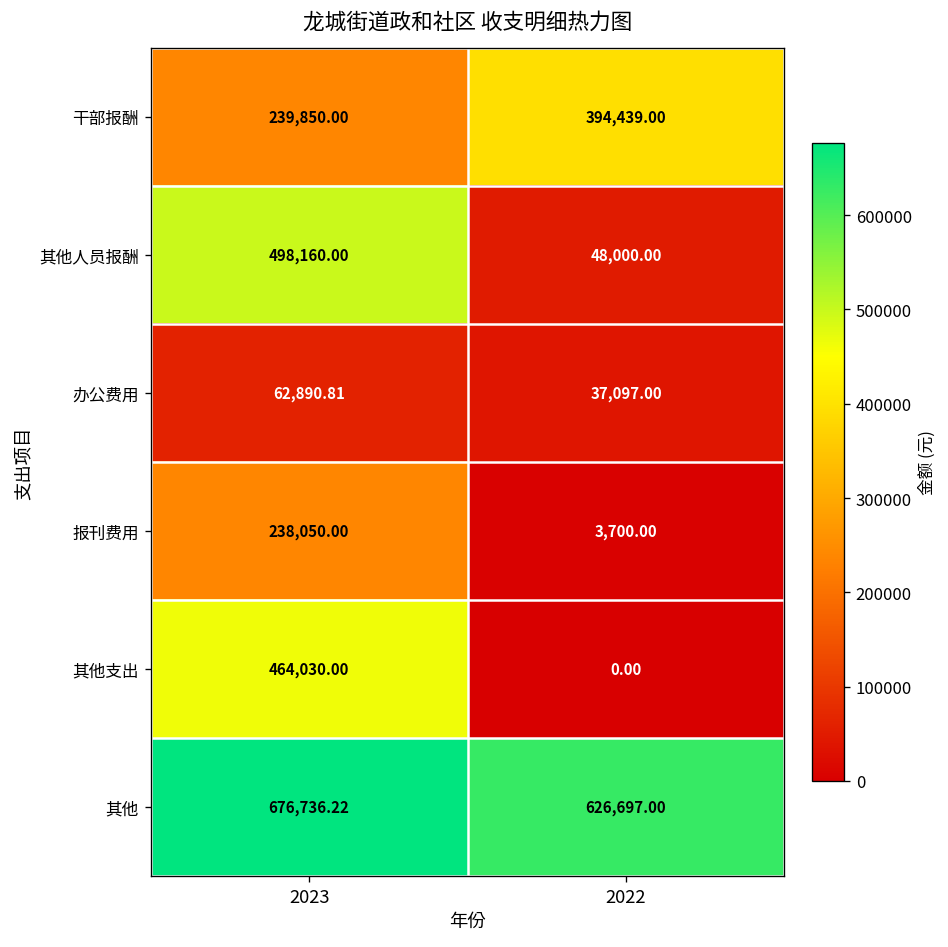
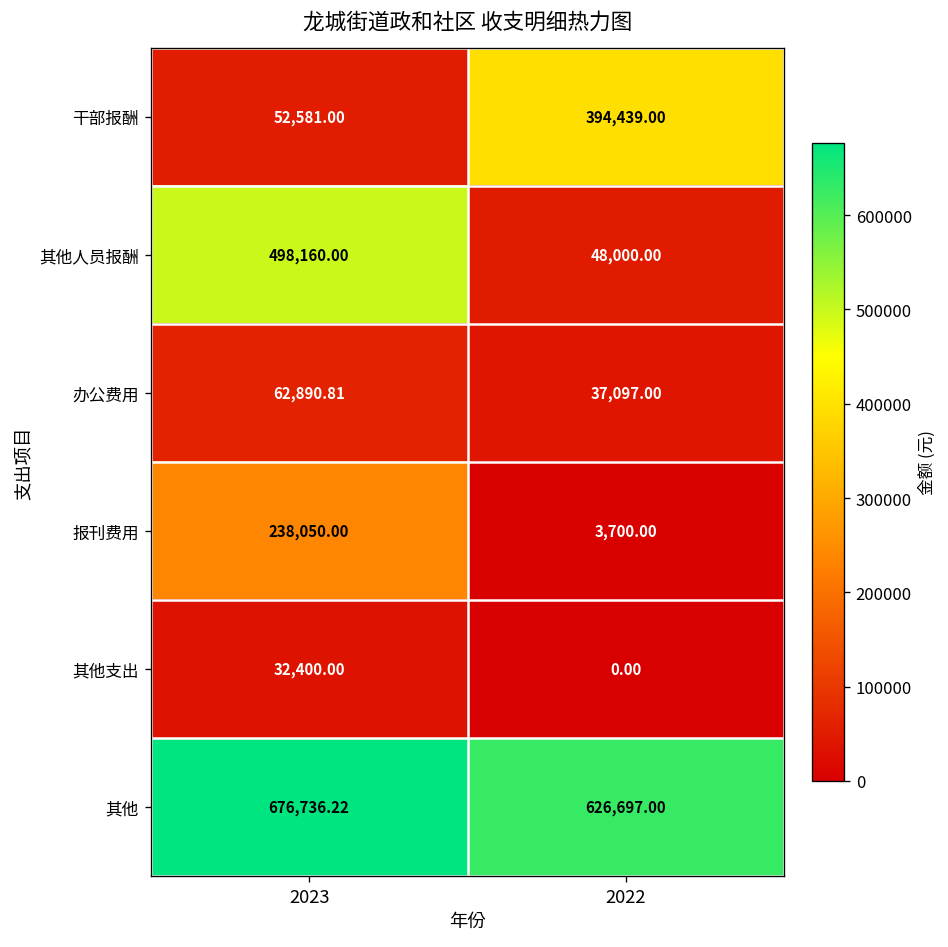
干部报酬, 2023: 239,850.00 -> 52,581.00
其他支出, 2023: 464,030.00 -> 32,400.00
